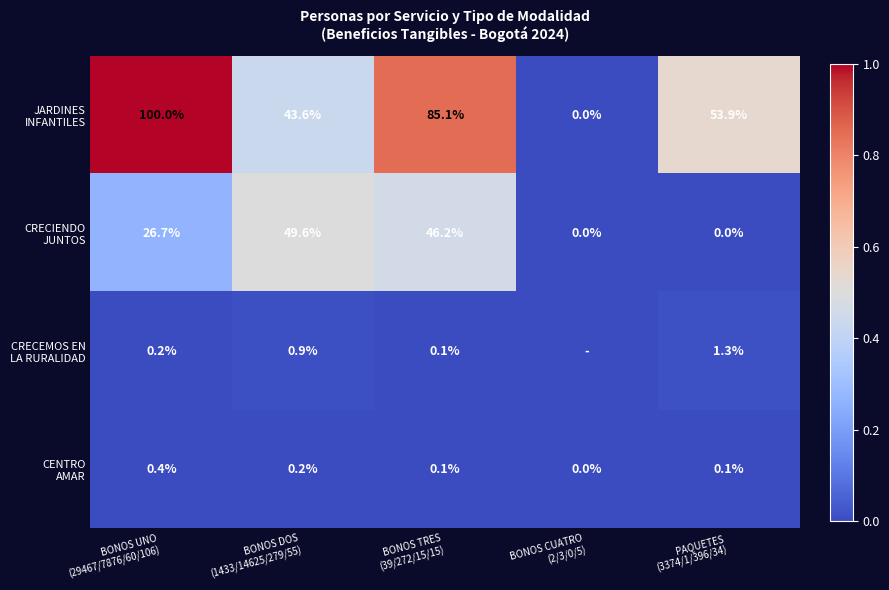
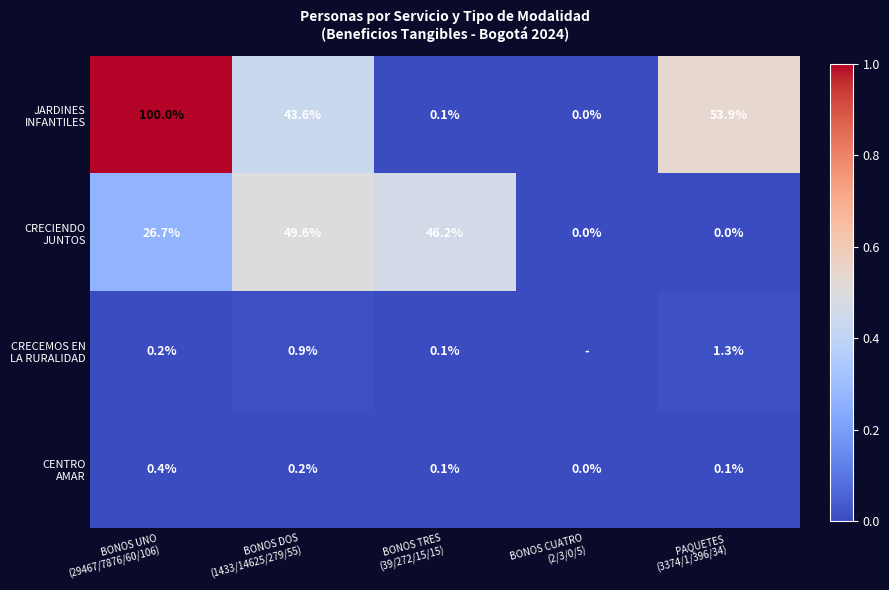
JARDINES INFANTILES, BONOS TRES (39/272/15/15): 85.1% -> 0.1%
